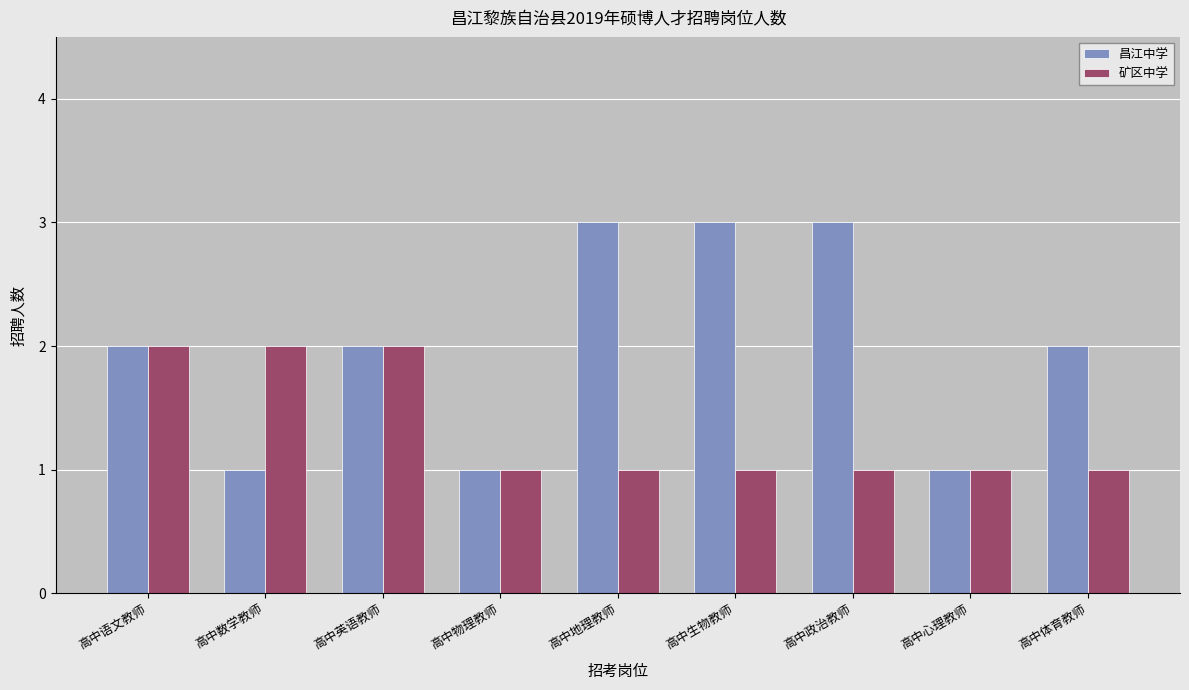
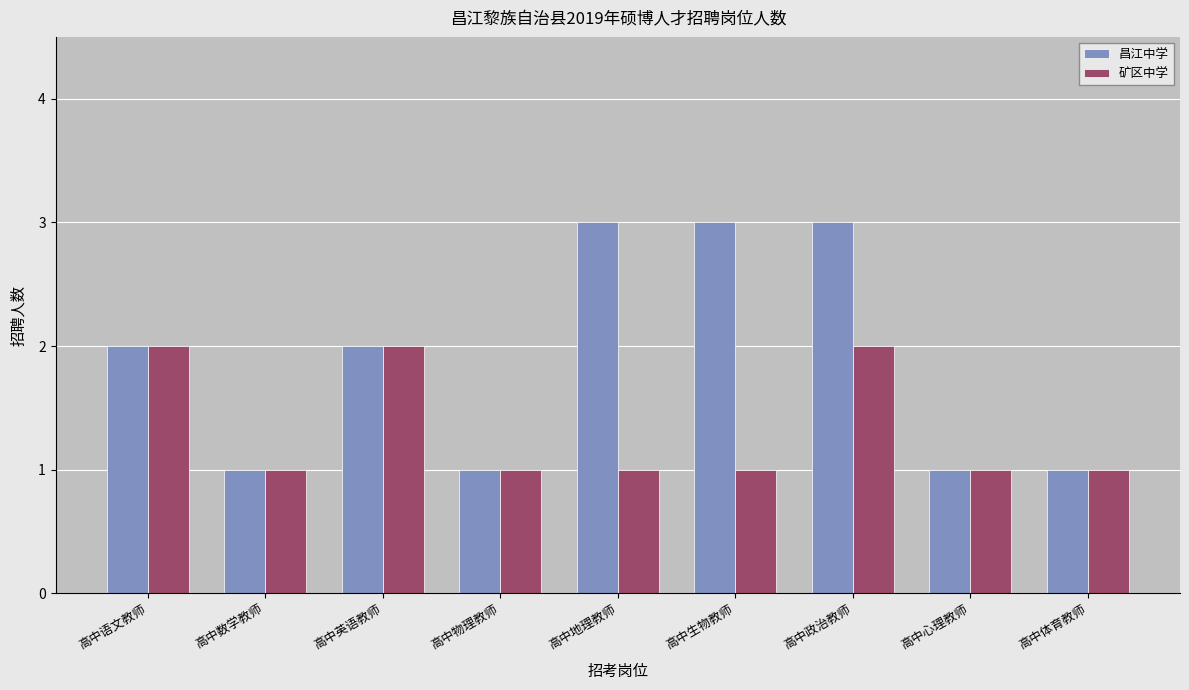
矿区中学, 高中数学教师: 2 -> 1
矿区中学, 高中政治教师: 1 -> 2
昌江中学, 高中体育教师: 2 -> 1
